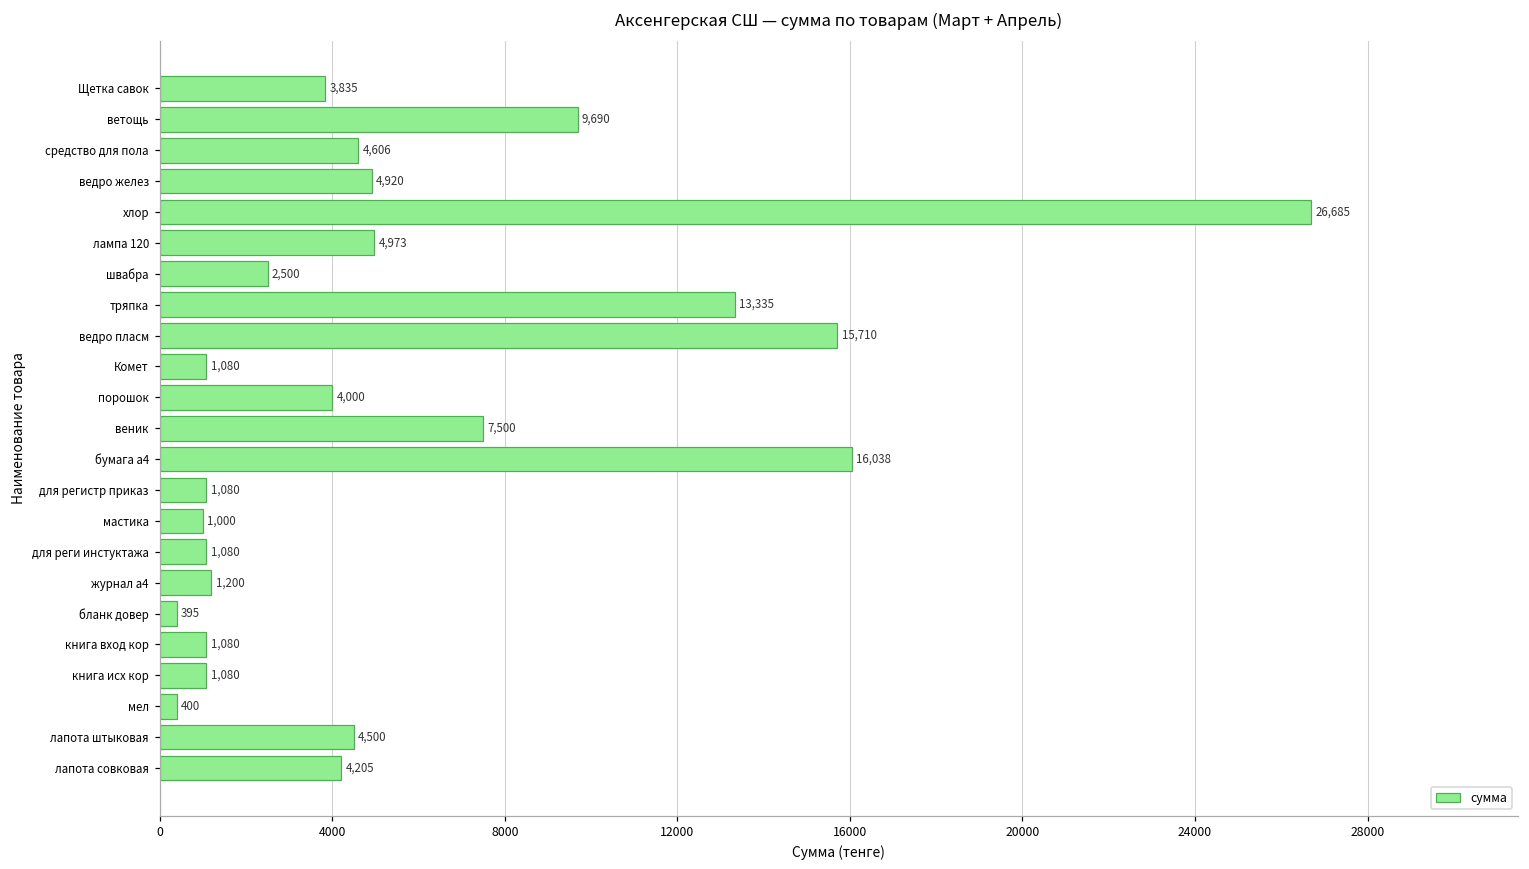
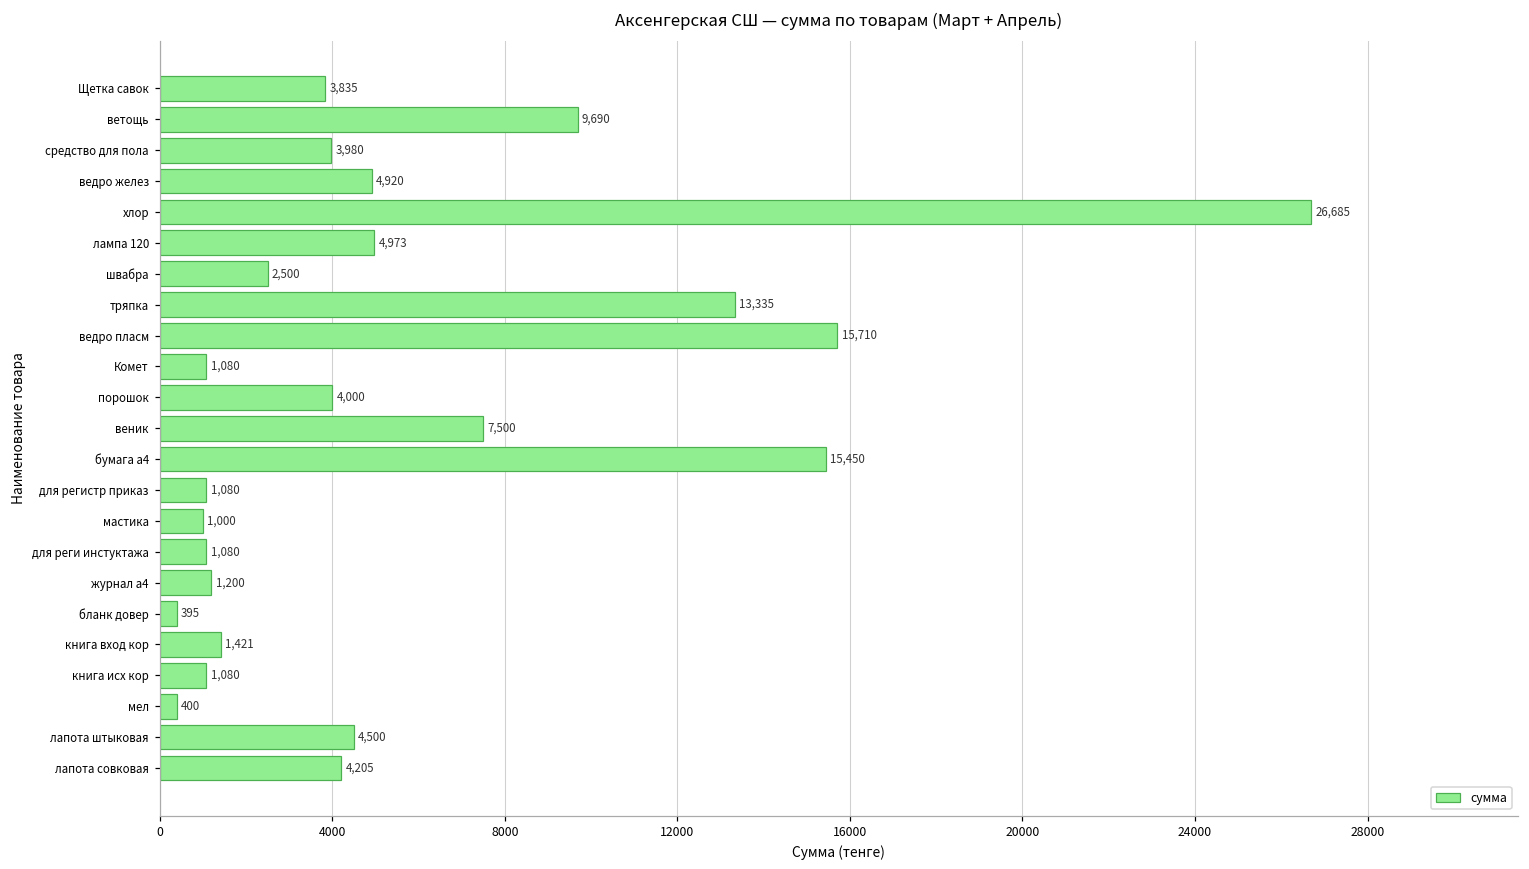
средство для пола: 4,606 -> 3,980
бумага а4: 16,038 -> 15,450
книга вход кор: 1,080 -> 1,421
